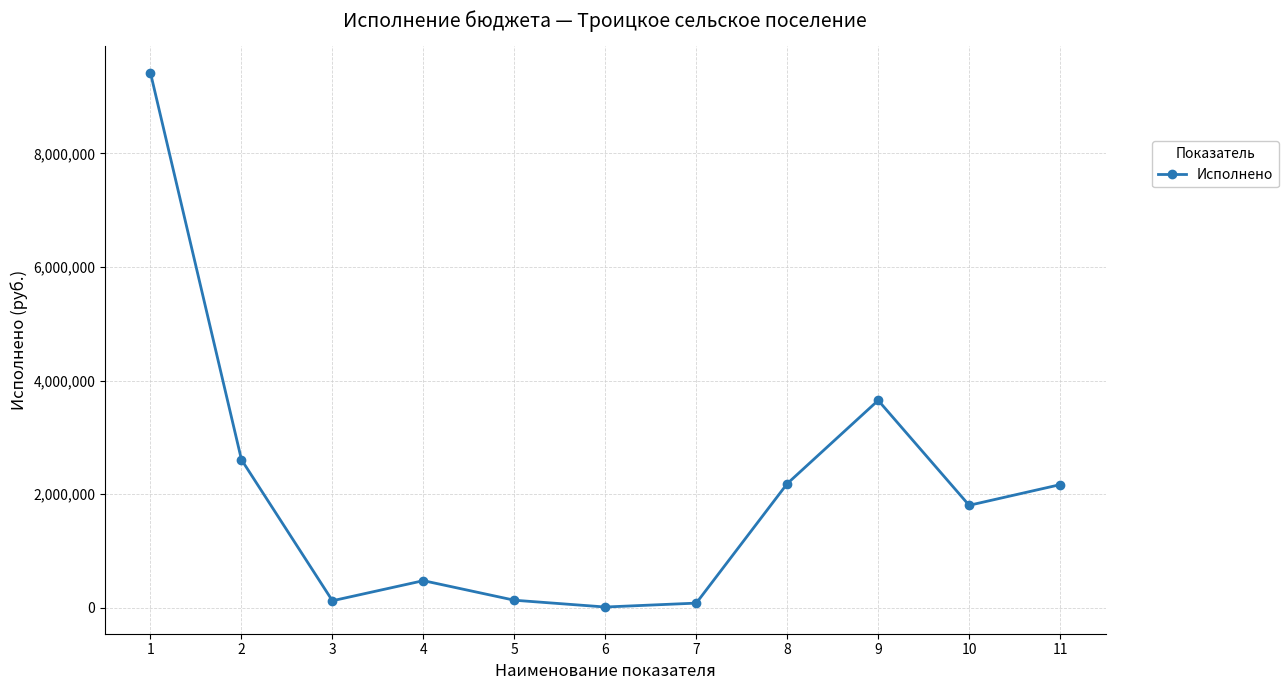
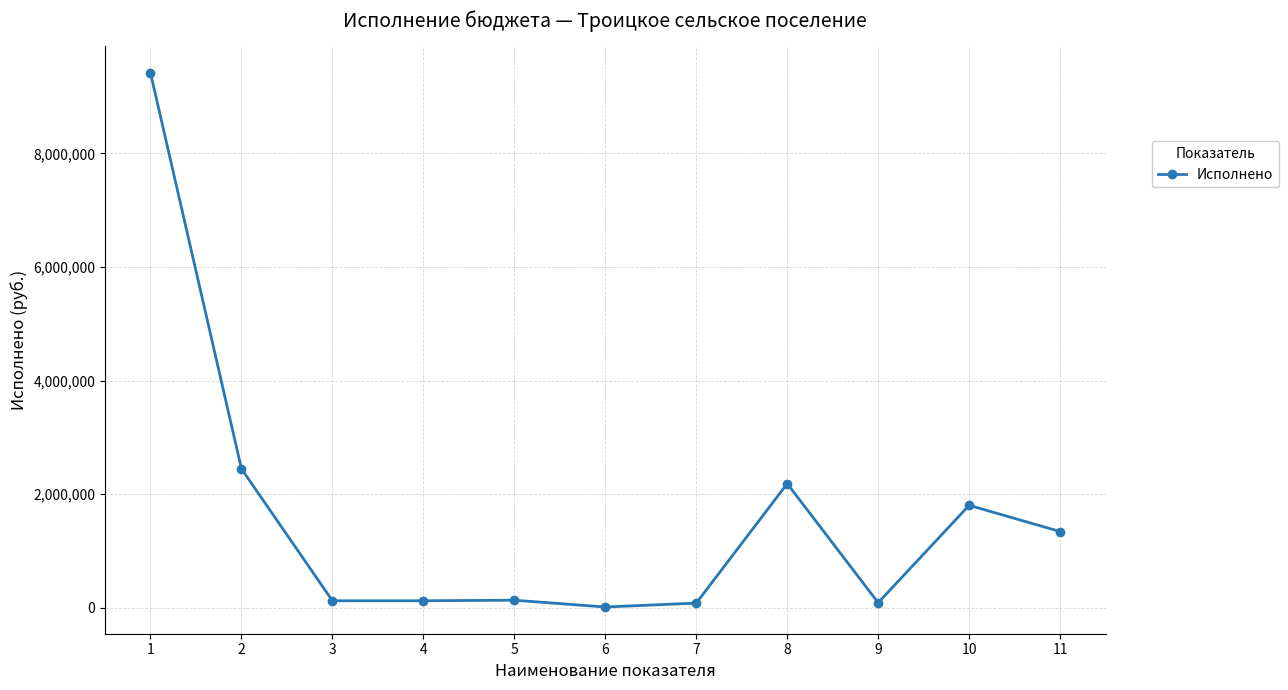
2: 2,600,000 -> 2,400,000
4: 500,000 -> 100,000
9: 3,700,000 -> 100,000
11: 2,200,000 -> 1,300,000
